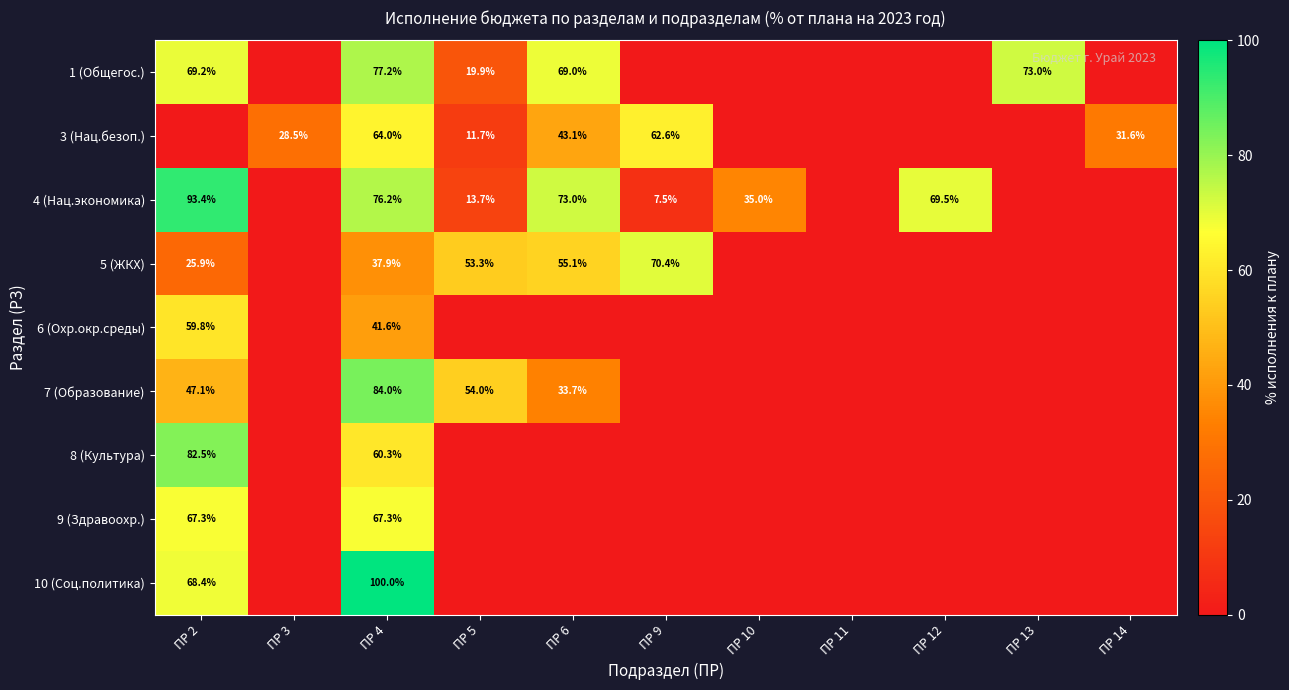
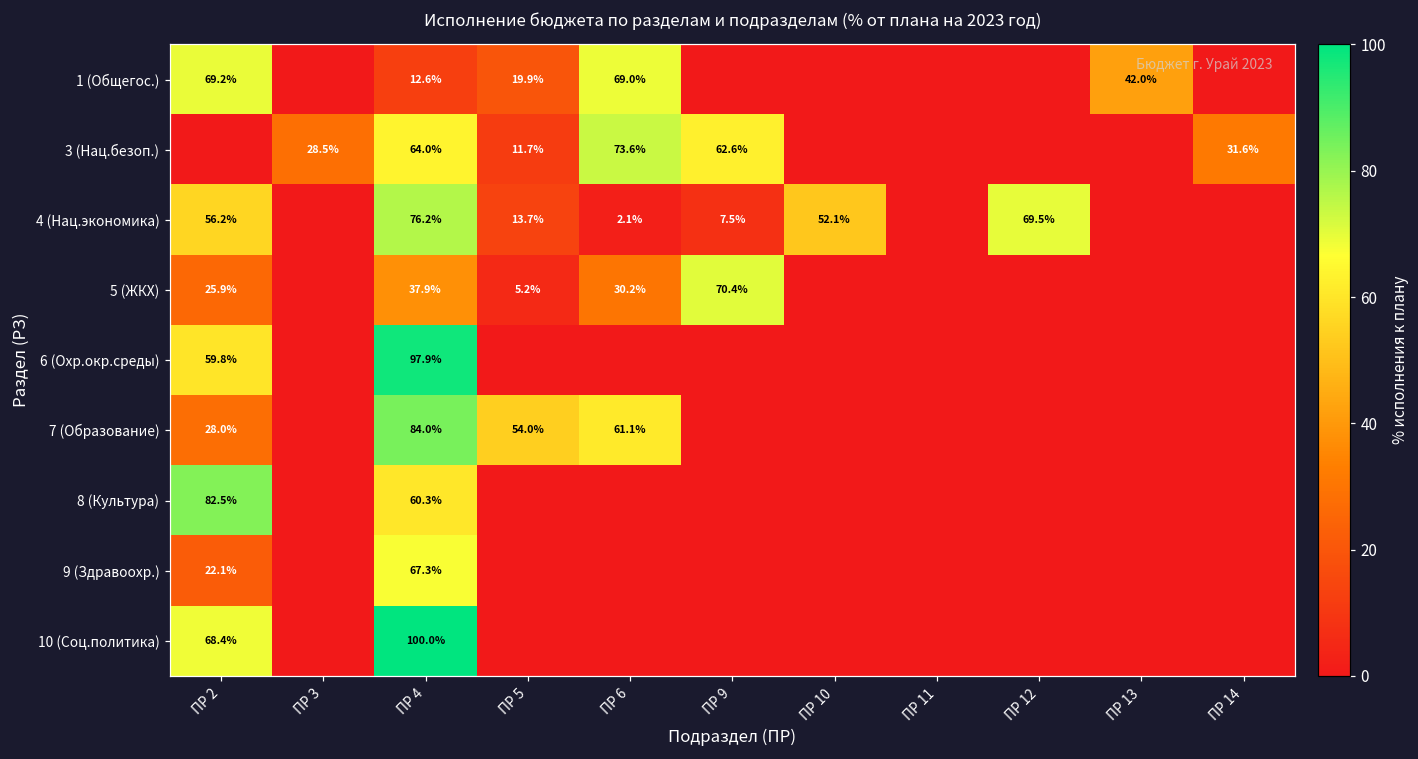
1 (Общегос.), ПР 4: 77.2% -> 12.6%
1 (Общегос.), ПР 13: 73.0% -> 42.0%
3 (Нац.безоп.), ПР 6: 43.1% -> 73.6%
4 (Нац.экономика), ПР 2: 93.4% -> 56.2%
4 (Нац.экономика), ПР 6: 73.0% -> 2.1%
4 (Нац.экономика), ПР 10: 35.0% -> 52.1%
5 (ЖКХ), ПР 5: 53.3% -> 5.2%
5 (ЖКХ), ПР 6: 55.1% -> 30.2%
6 (Охр.окр.среды), ПР 4: 41.6% -> 97.9%
7 (Образование), ПР 2: 47.1% -> 28.0%
7 (Образование), ПР 6: 33.7% -> 61.1%
9 (Здравоохр.), ПР 2: 67.3% -> 22.1%
